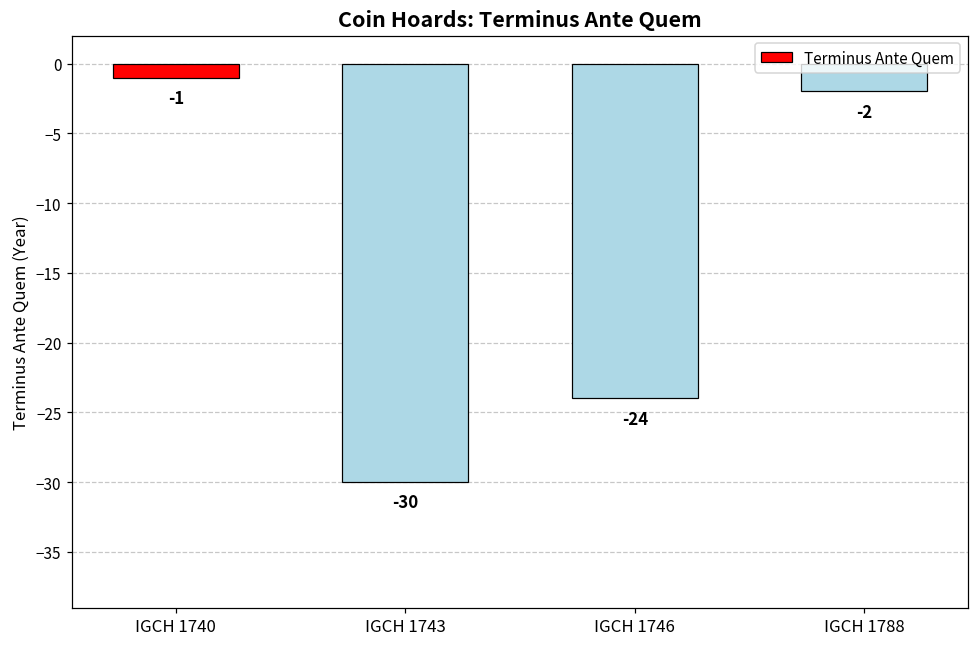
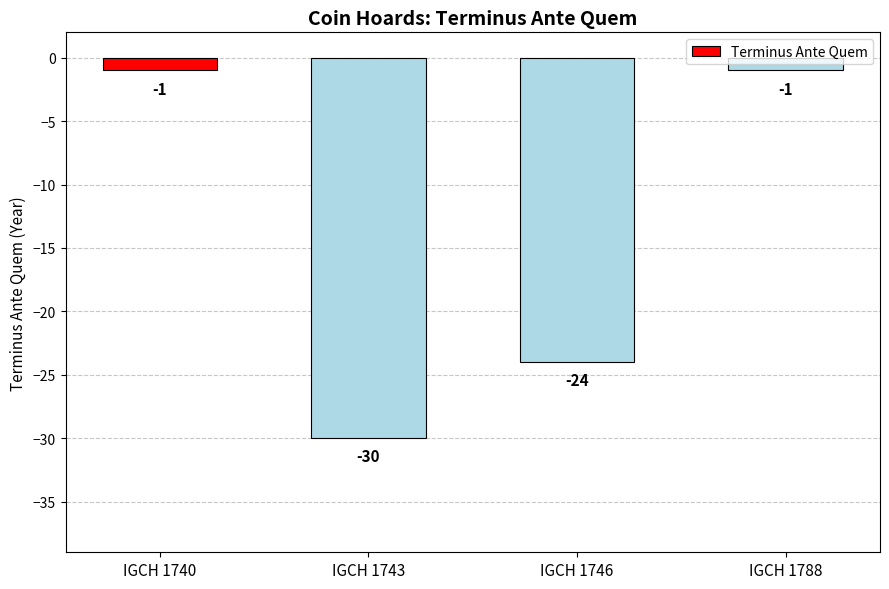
IGCH 1788: -2 -> -1
